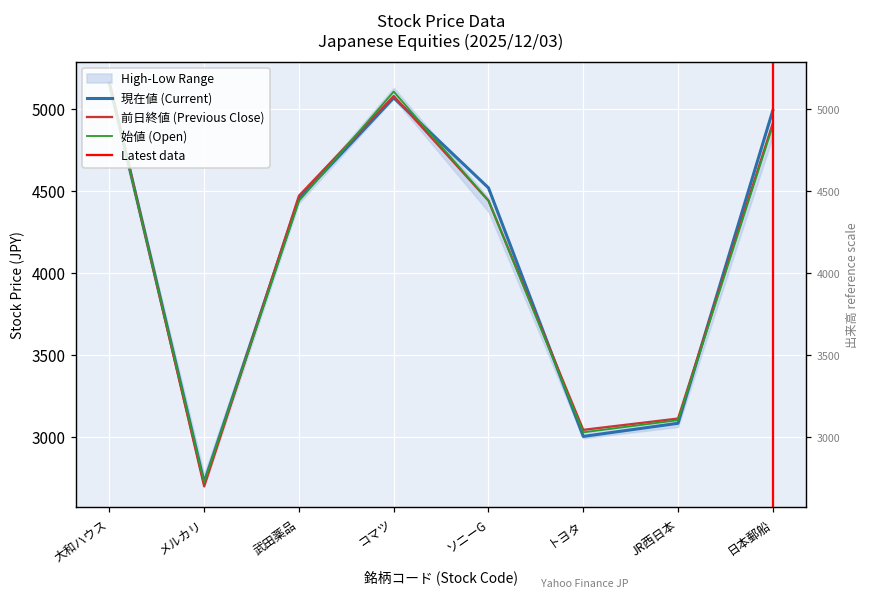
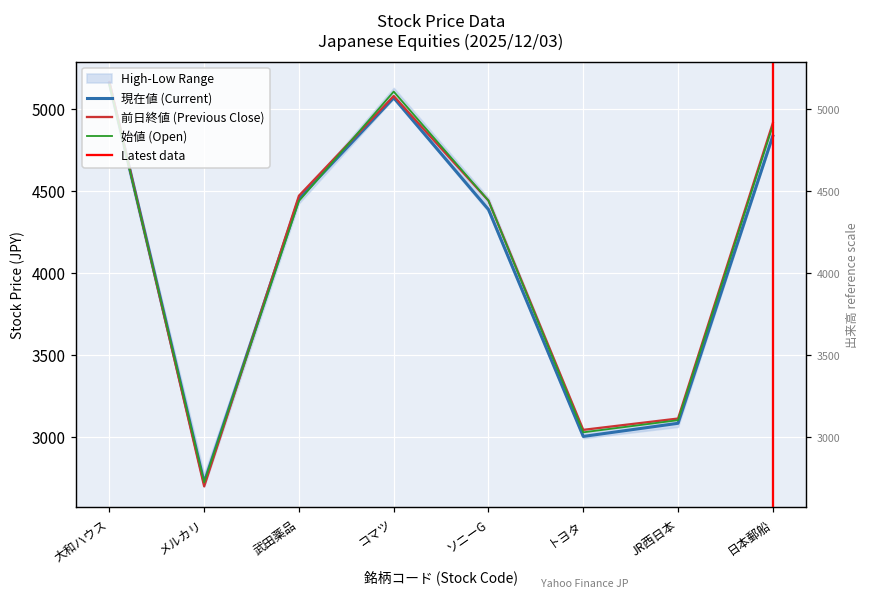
現在値 (Current), ソニーG: 4520 -> 4390
現在値 (Current), 日本郵船: 4990 -> 4840
